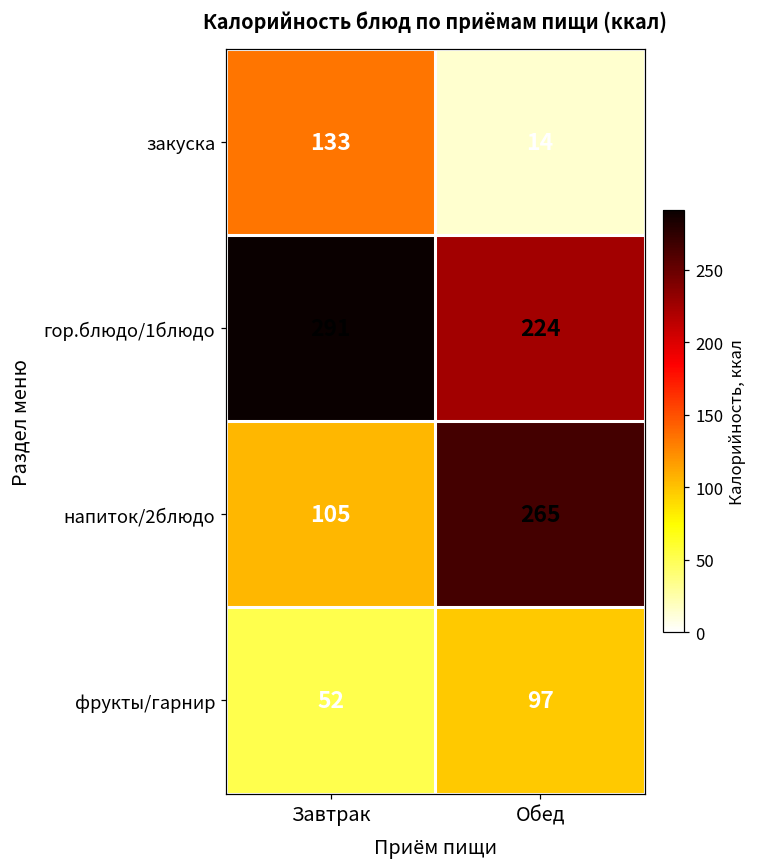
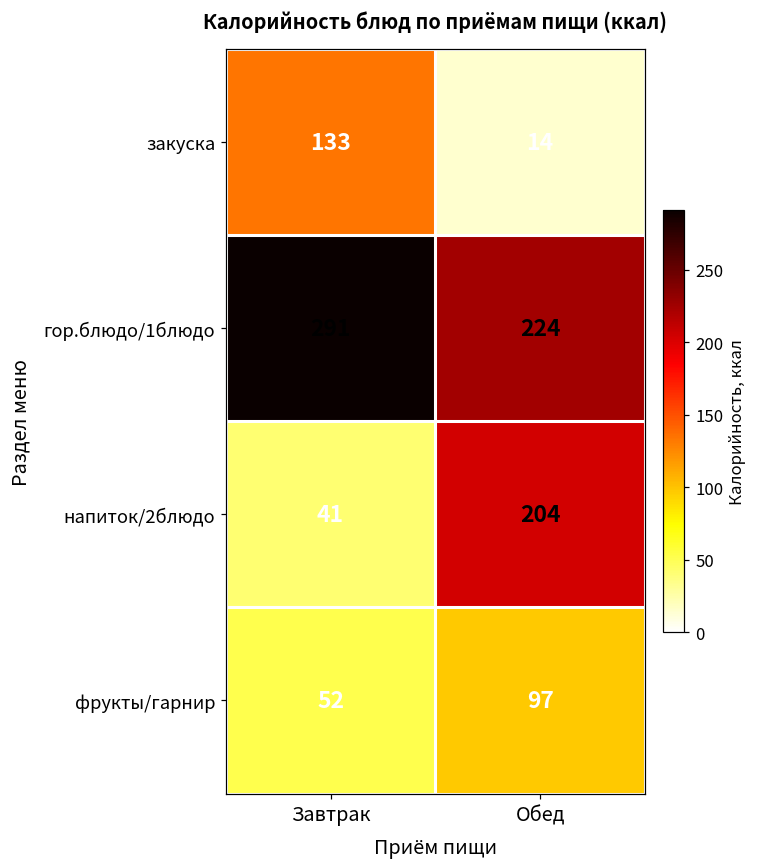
напиток/2блюдо, Завтрак: 105 -> 41
напиток/2блюдо, Обед: 265 -> 204
